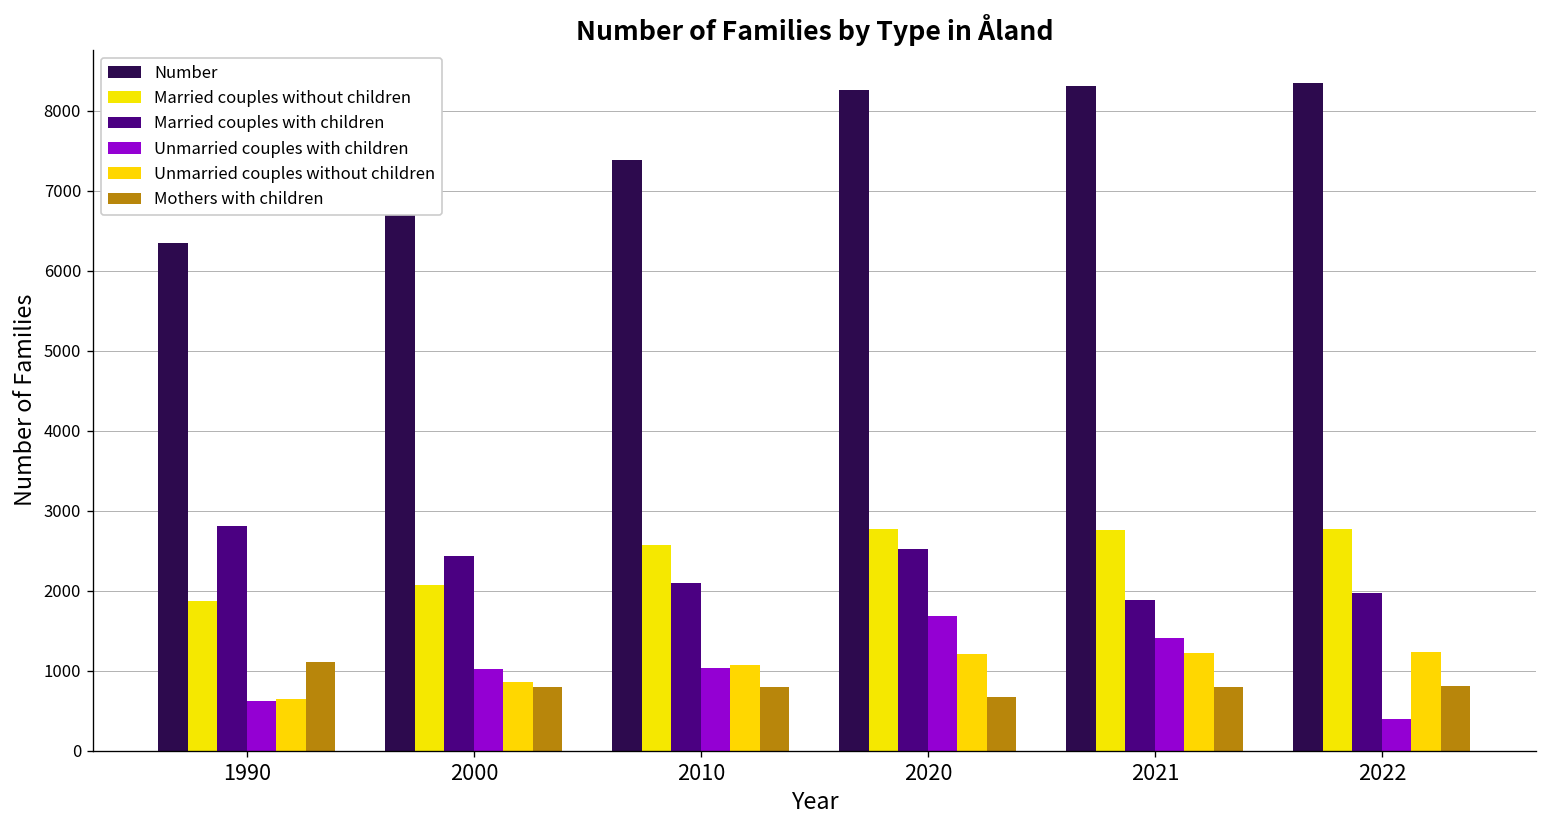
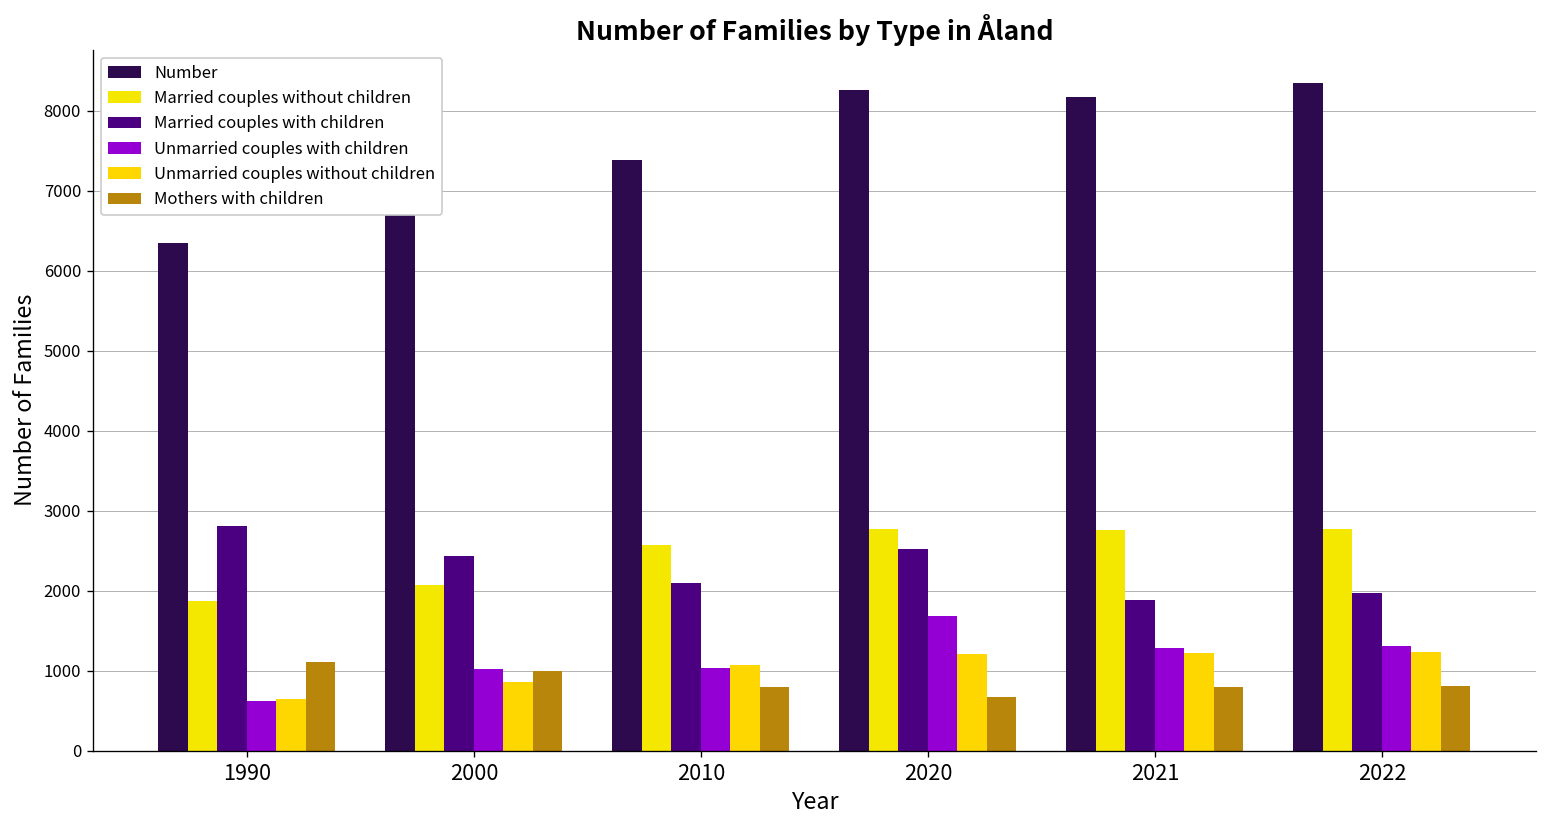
Mothers with children, 2000: 800 -> 1000
Number, 2021: 8300 -> 8200
Unmarried couples with children, 2021: 1400 -> 1300
Unmarried couples with children, 2022: 400 -> 1300
